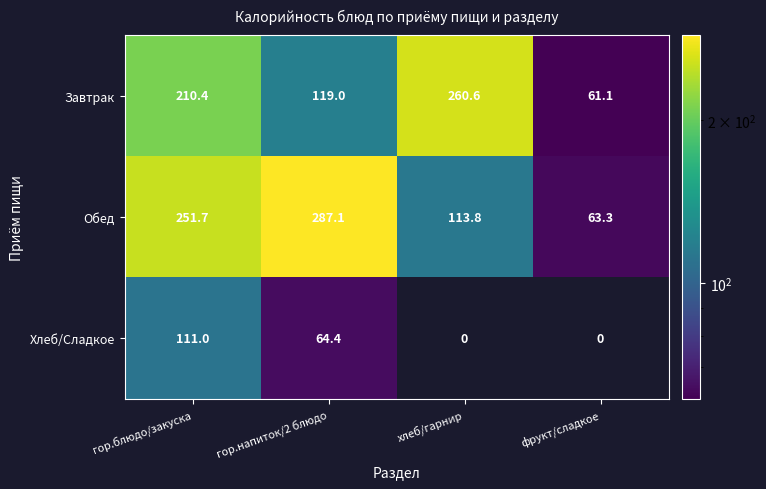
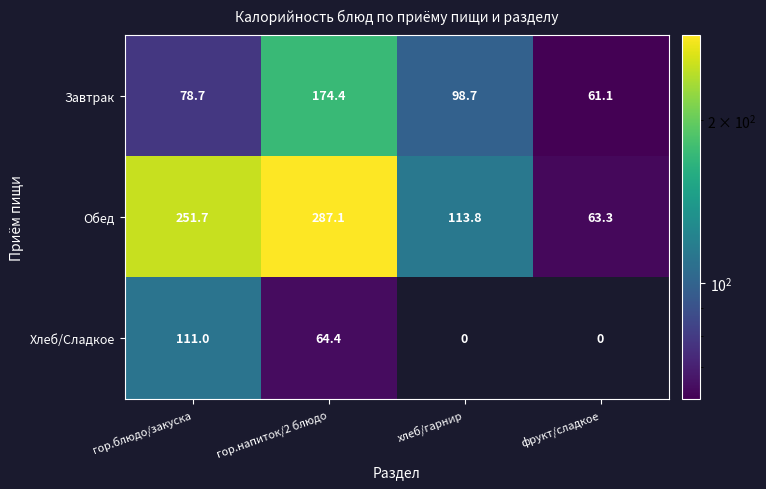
Завтрак, гор.блюдо/закуска: 210.4 -> 78.7
Завтрак, гор.напиток/2 блюдо: 119.0 -> 174.4
Завтрак, хлеб/гарнир: 260.6 -> 98.7
